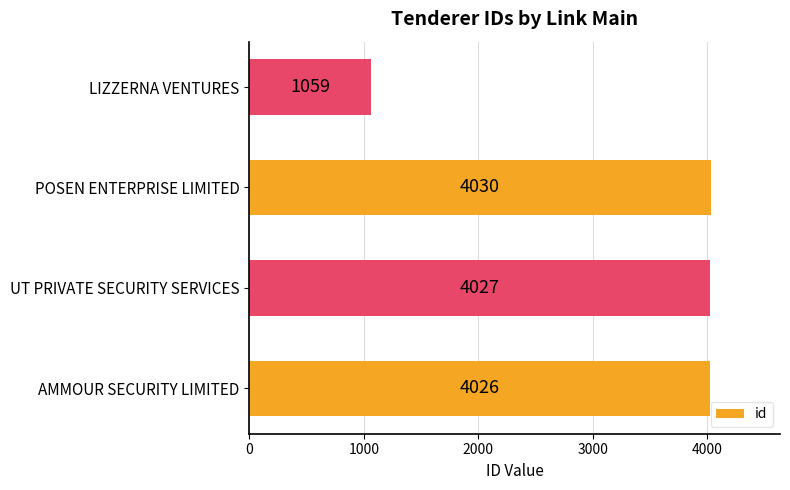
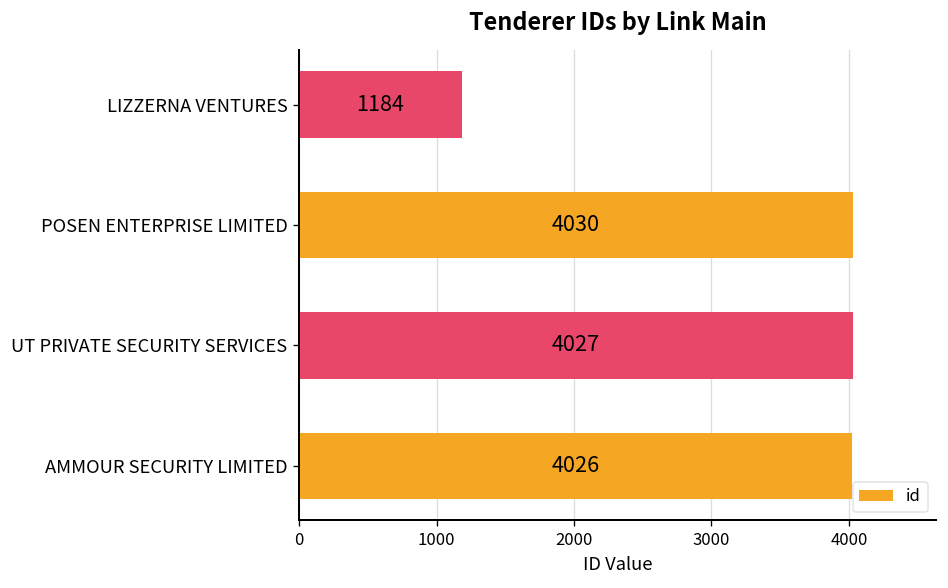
LIZZERNA VENTURES: 1059 -> 1184
